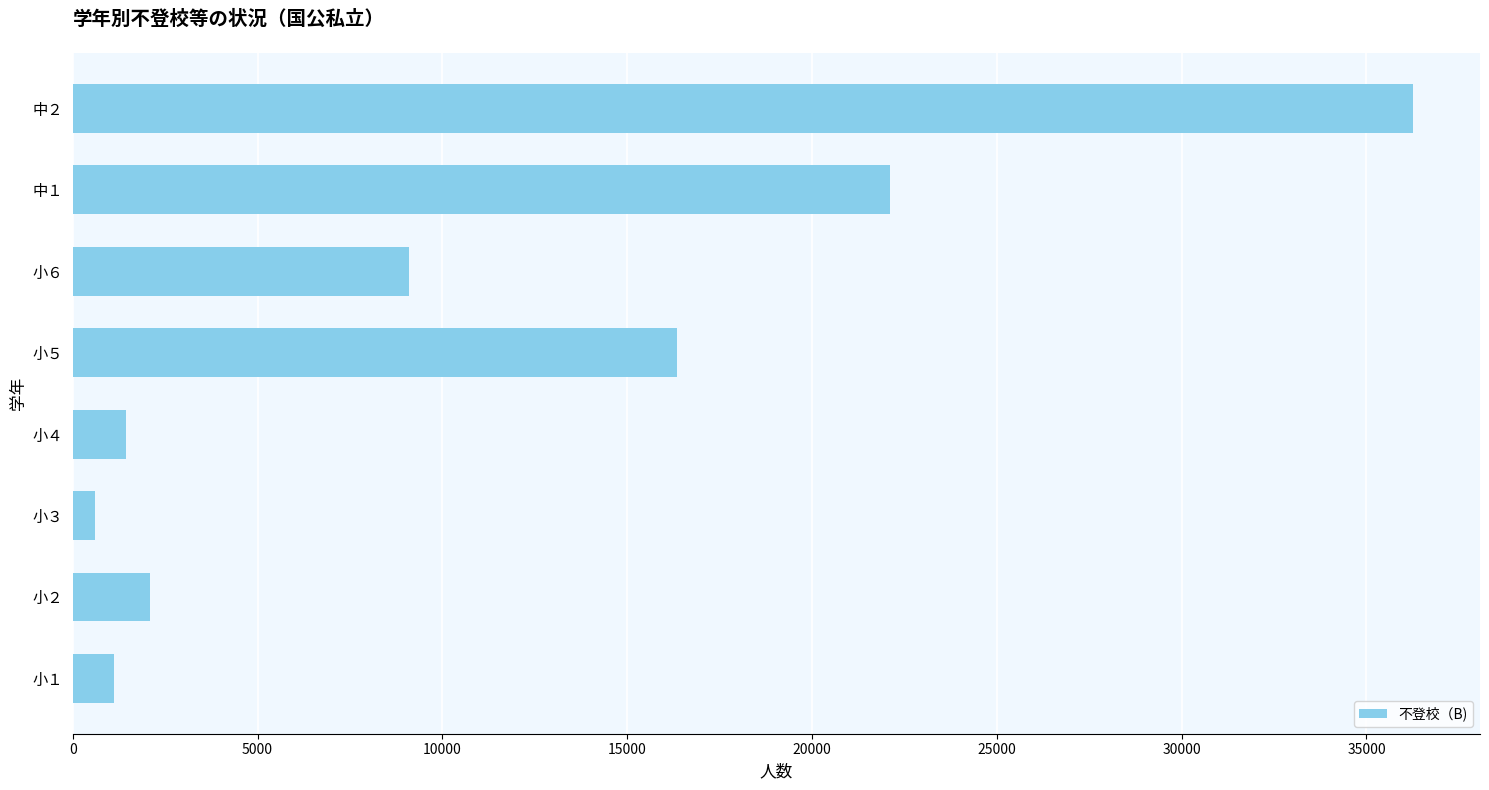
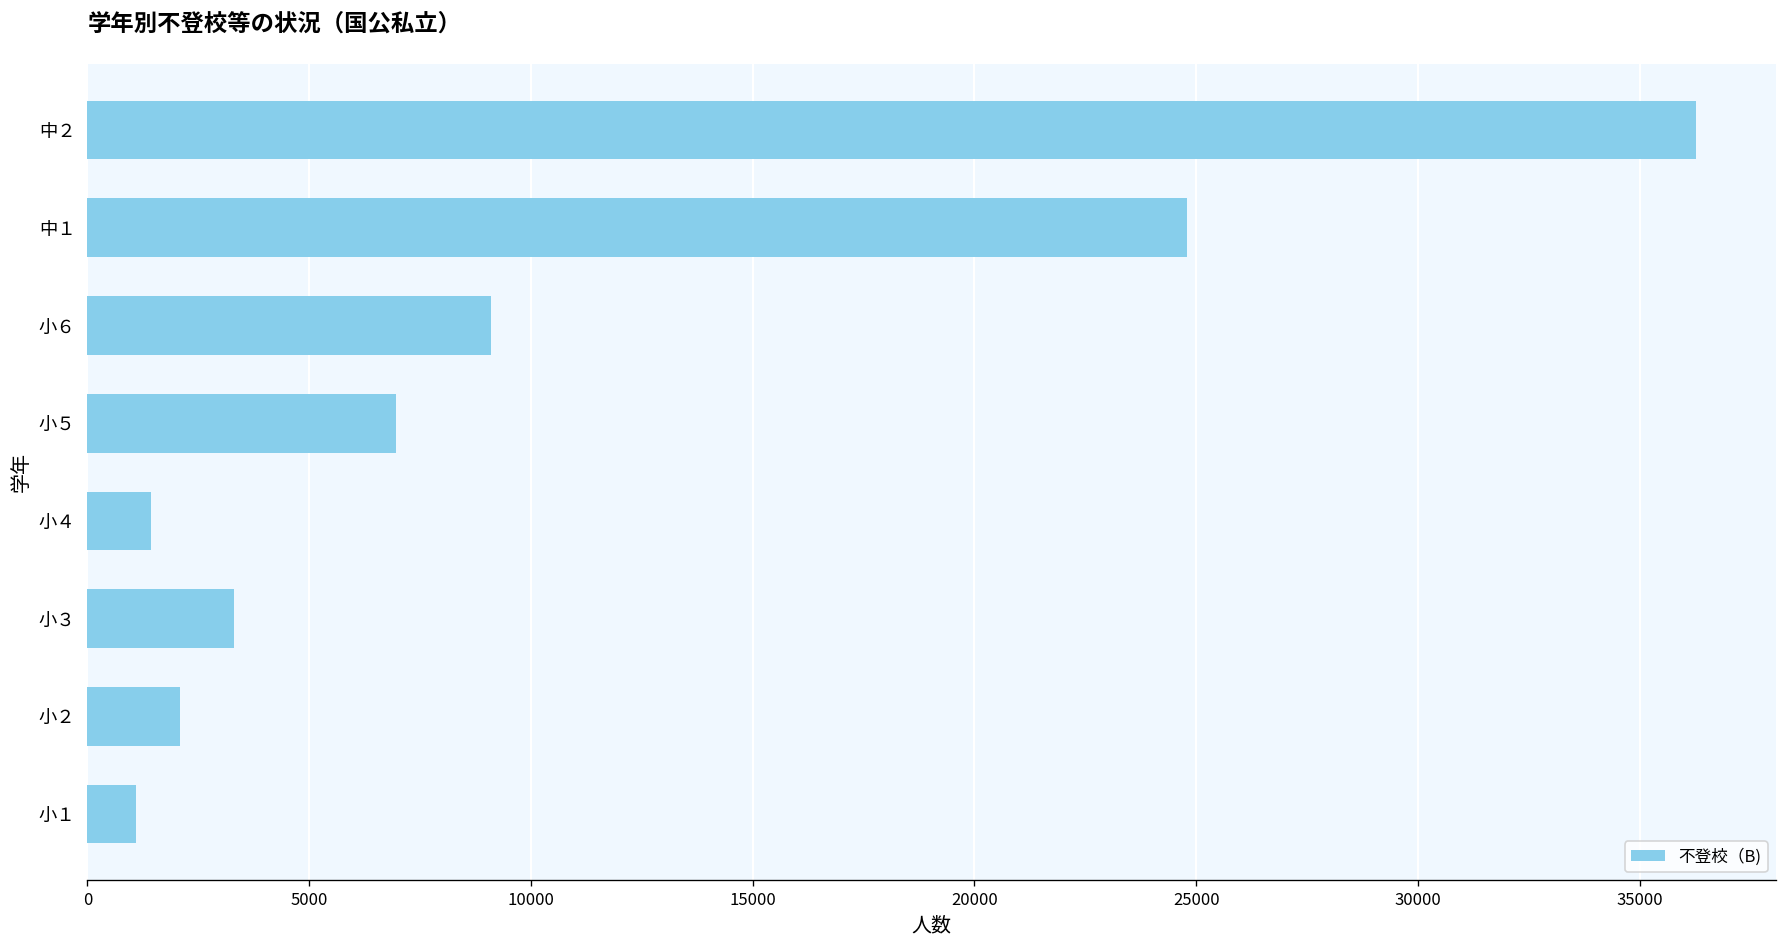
中１: 22100 -> 24800
小５: 16300 -> 7000
小３: 600 -> 3300
